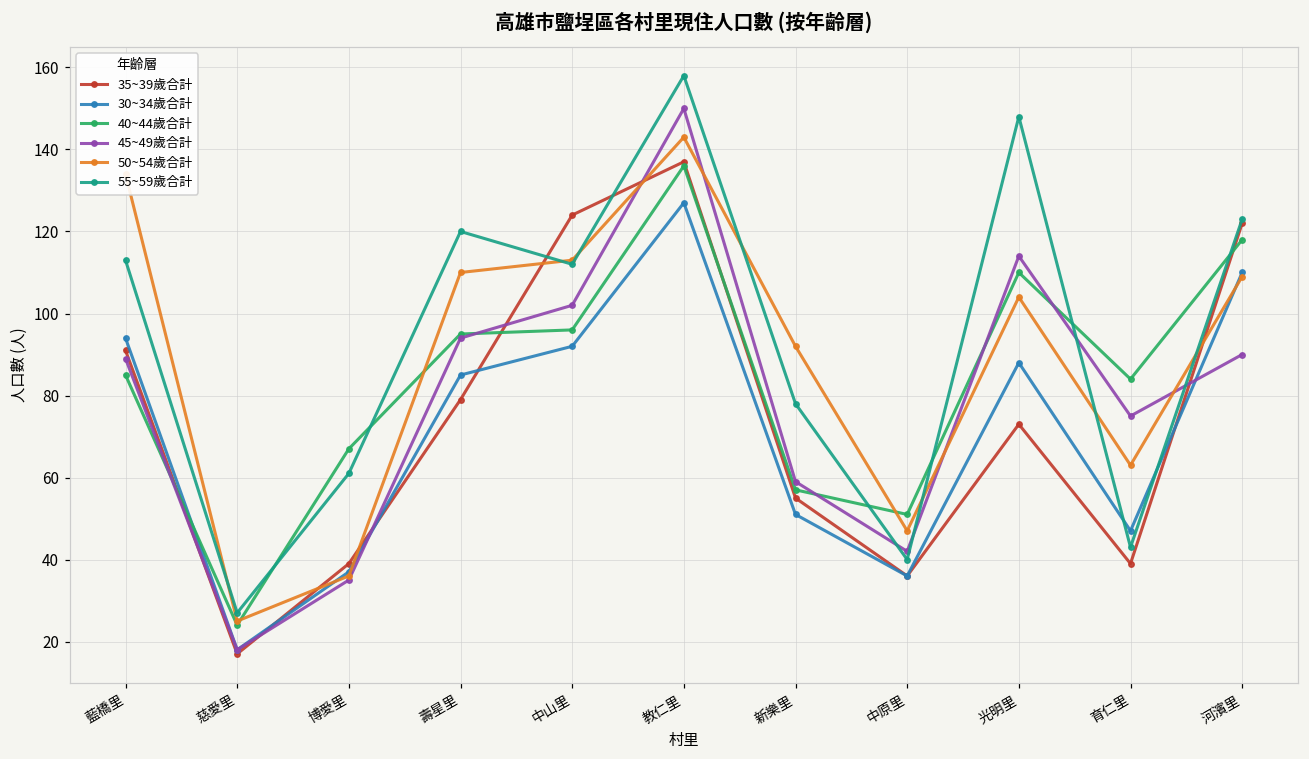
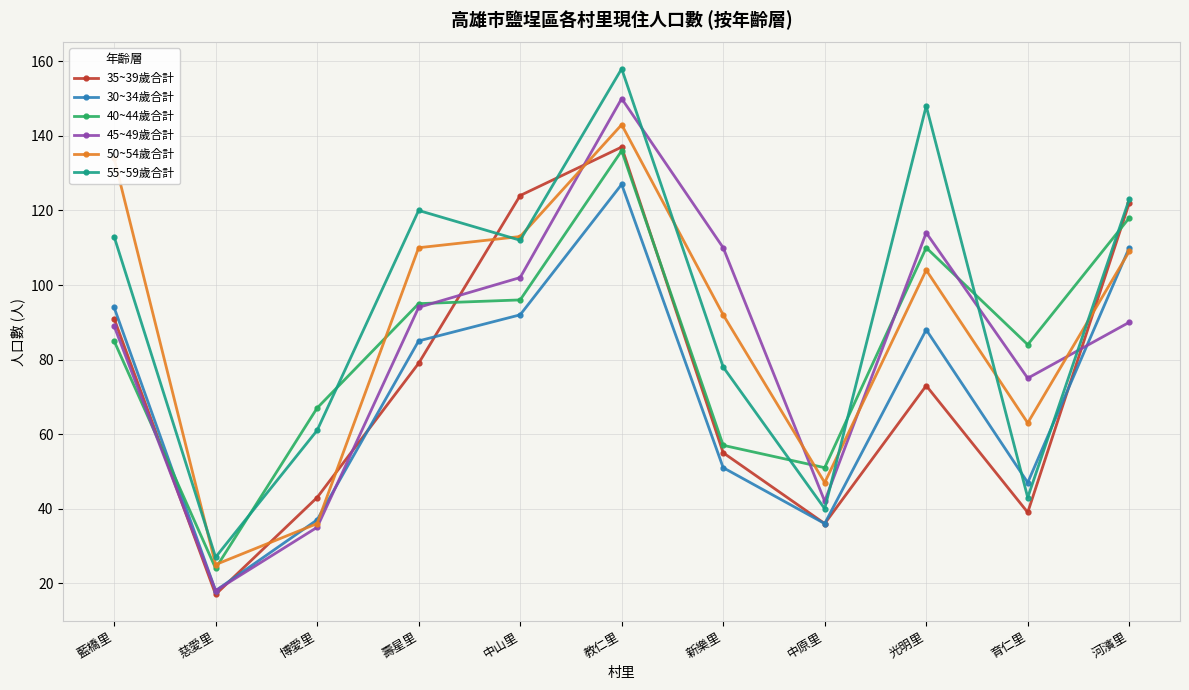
35~39歲合計, 博愛里: 39 -> 43
45~49歲合計, 新樂里: 59 -> 110
